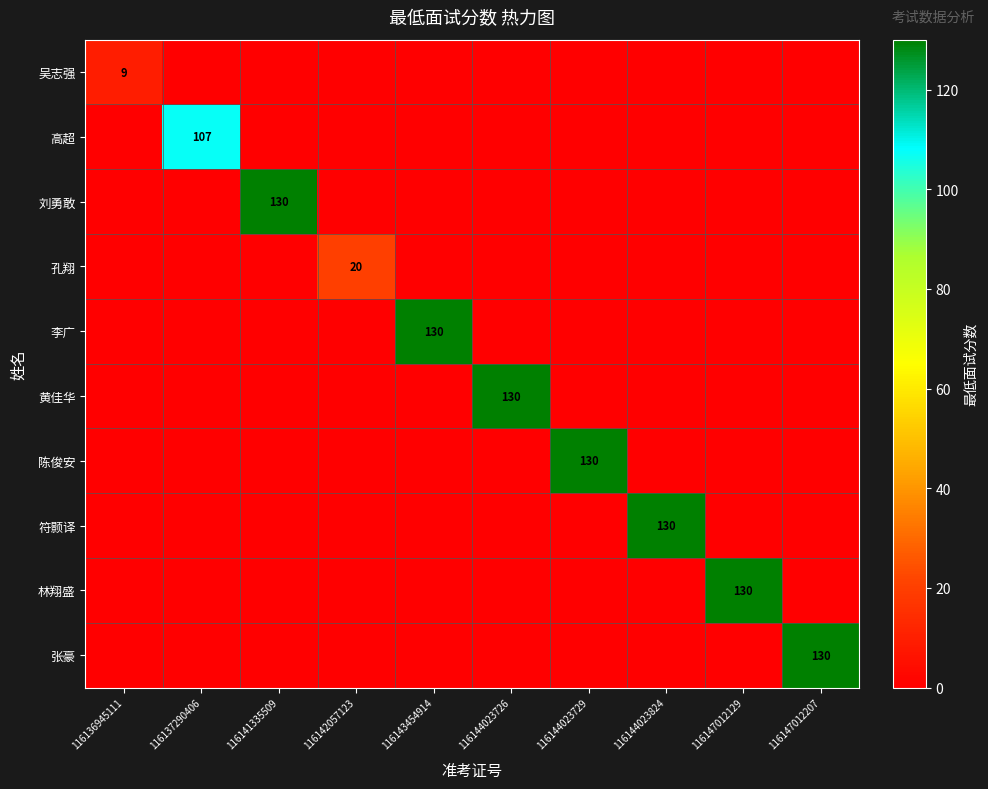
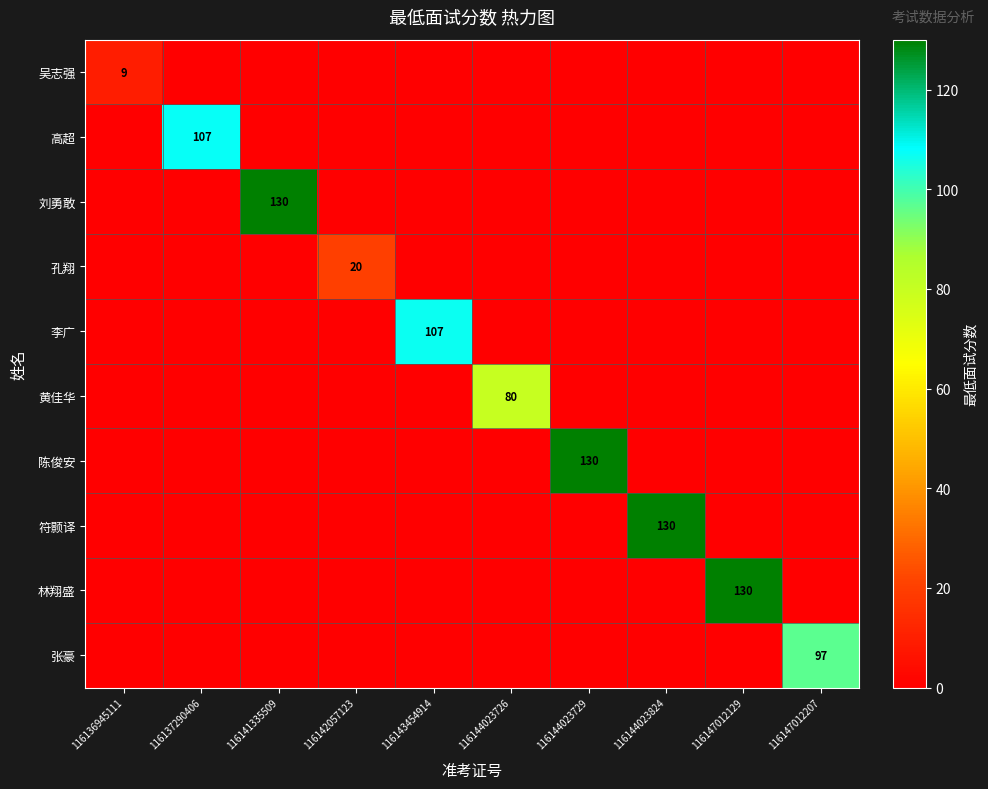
李广, 116143454914: 130 -> 107
黄佳华, 116144023726: 130 -> 80
张豪, 116147012207: 130 -> 97
